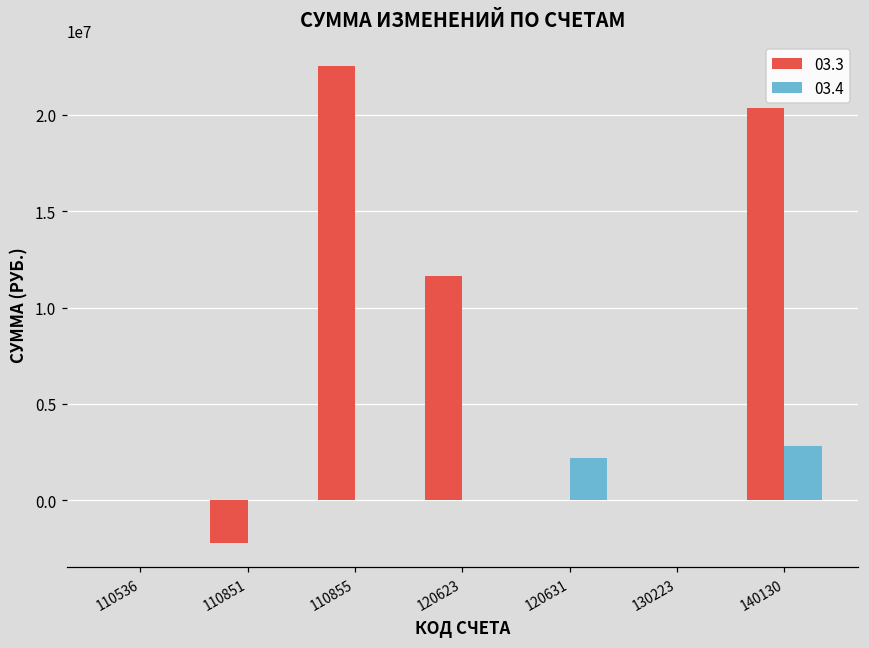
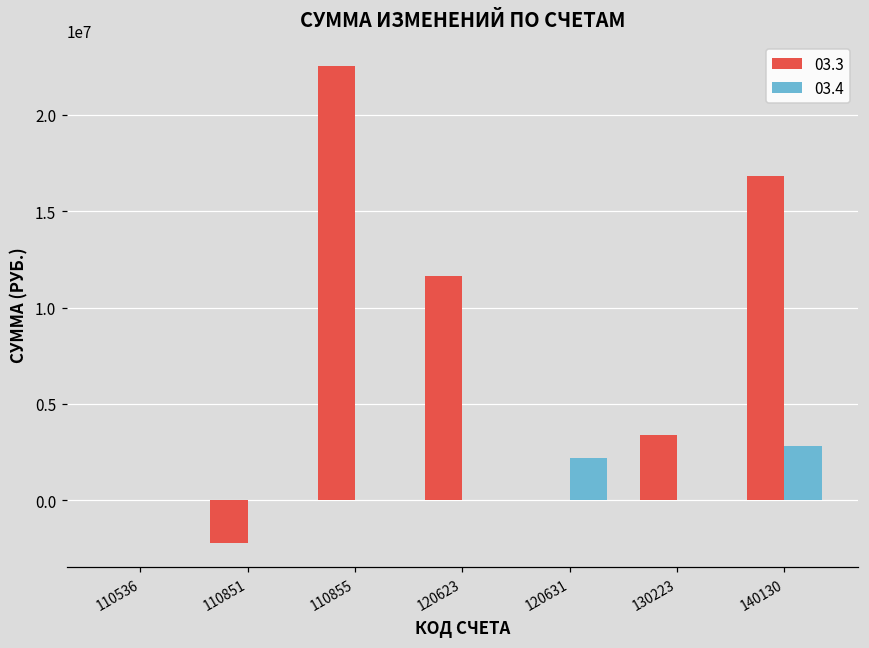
03.3, 130223: 0 -> 3400000
03.3, 140130: 20300000 -> 16800000
